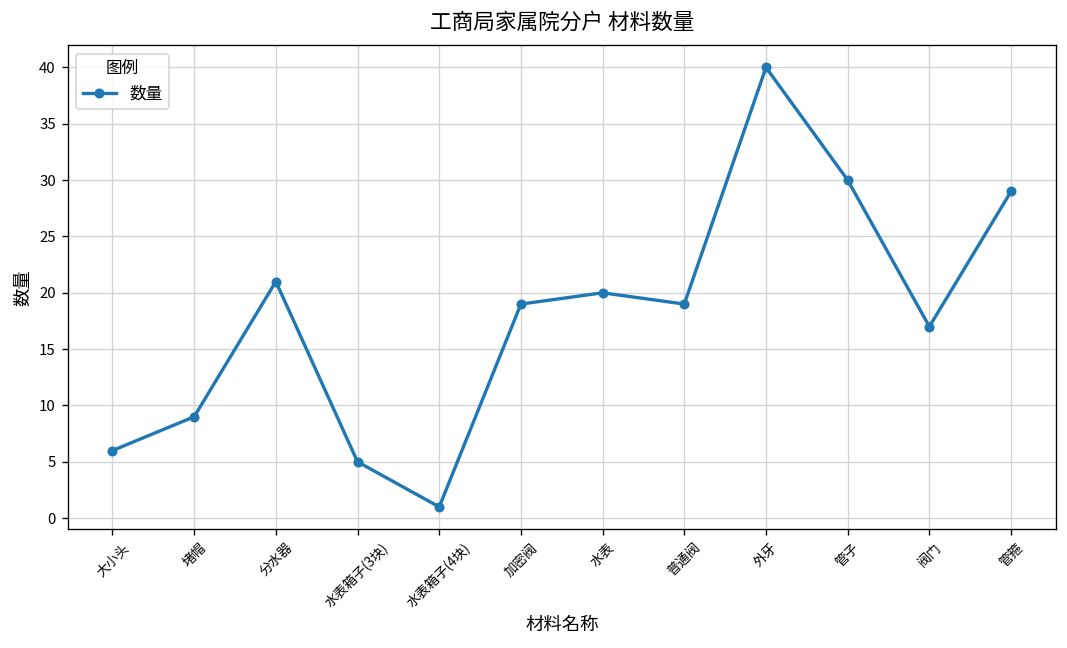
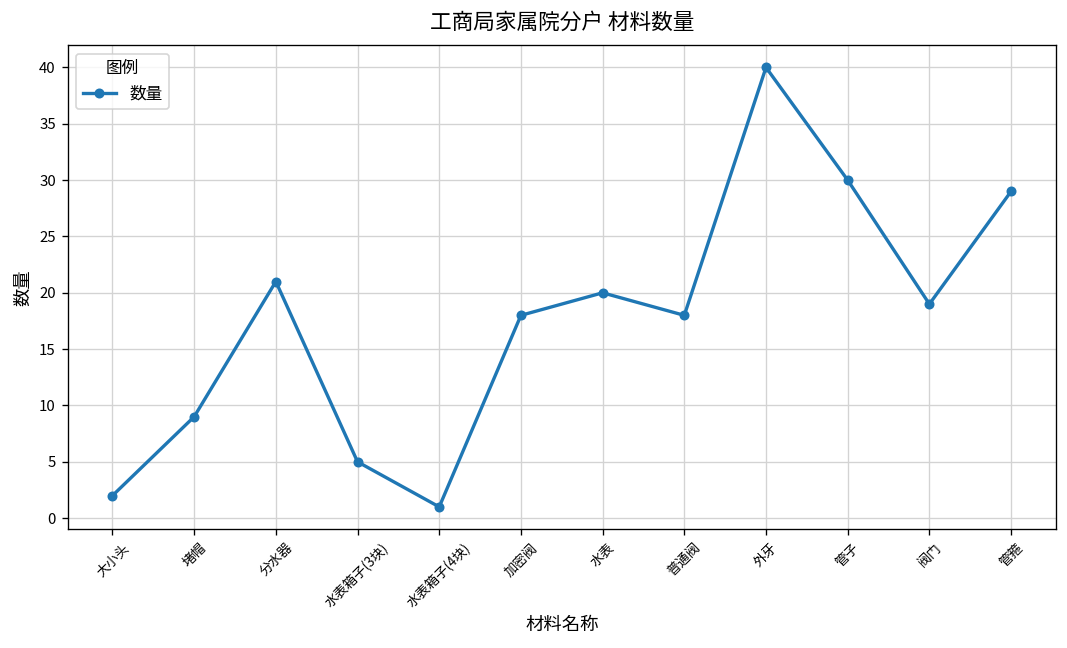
大小头: 6 -> 2
加密阀: 19 -> 18
普通阀: 19 -> 18
阀门: 17 -> 19
